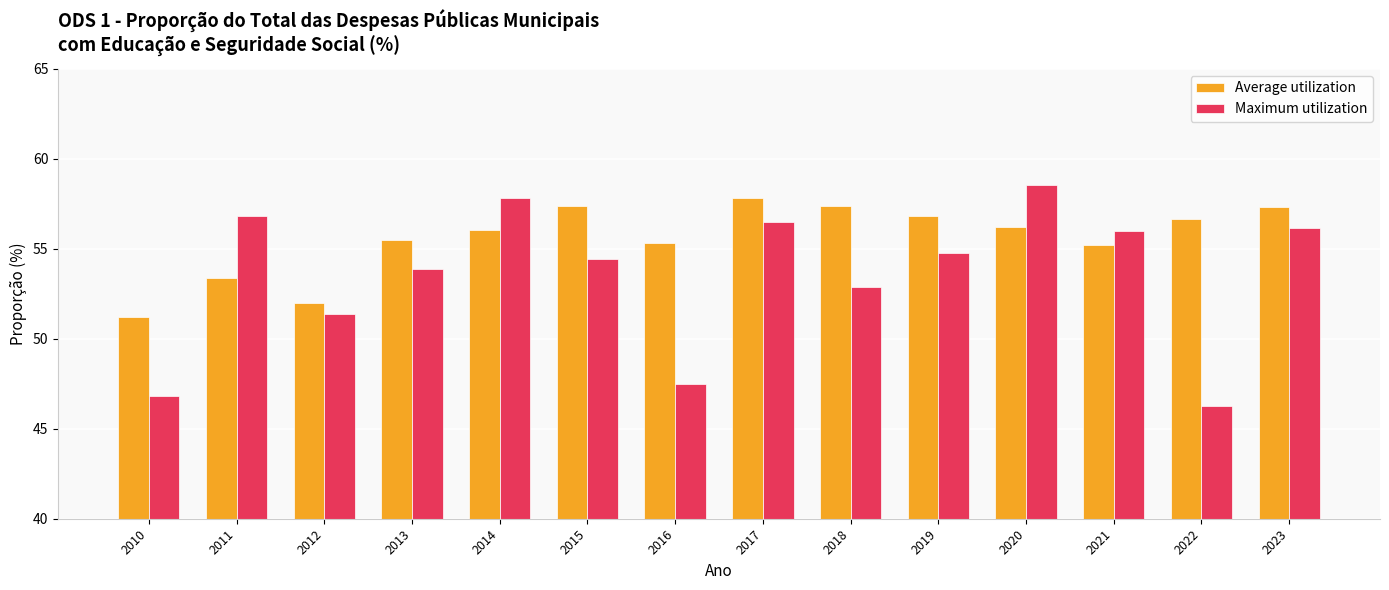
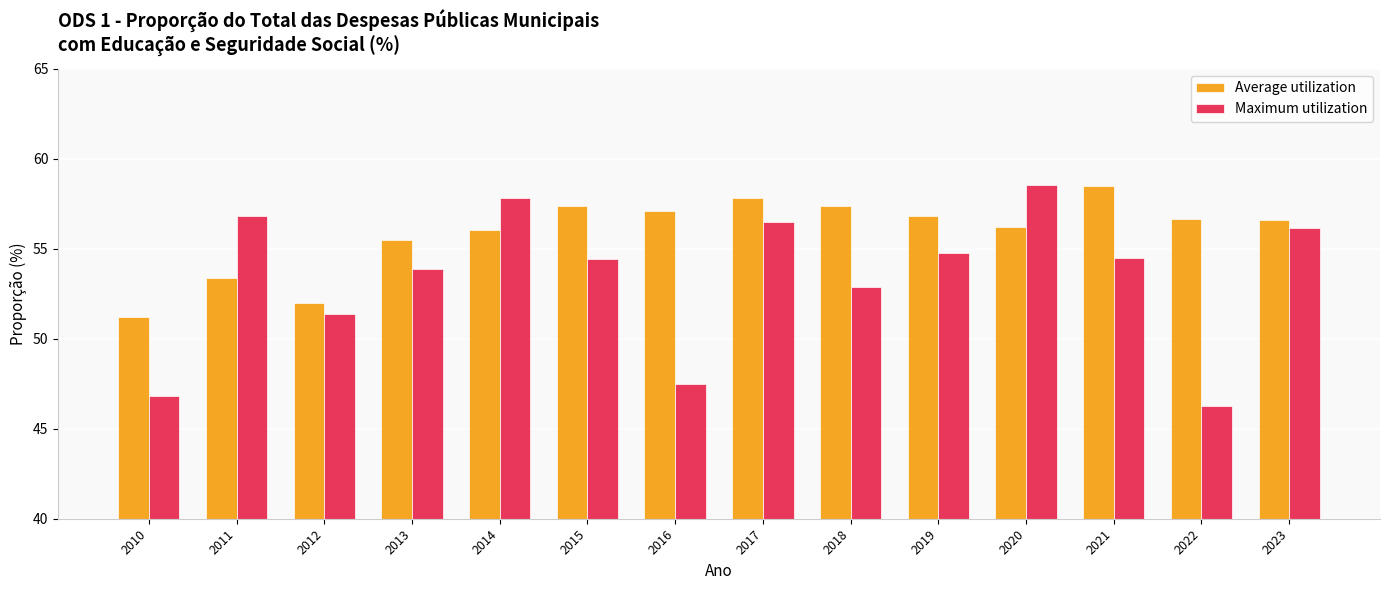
Average utilization, 2016: 55.3 -> 57.1
Average utilization, 2021: 55.2 -> 58.5
Maximum utilization, 2021: 56.0 -> 54.5
Average utilization, 2023: 57.3 -> 56.6
